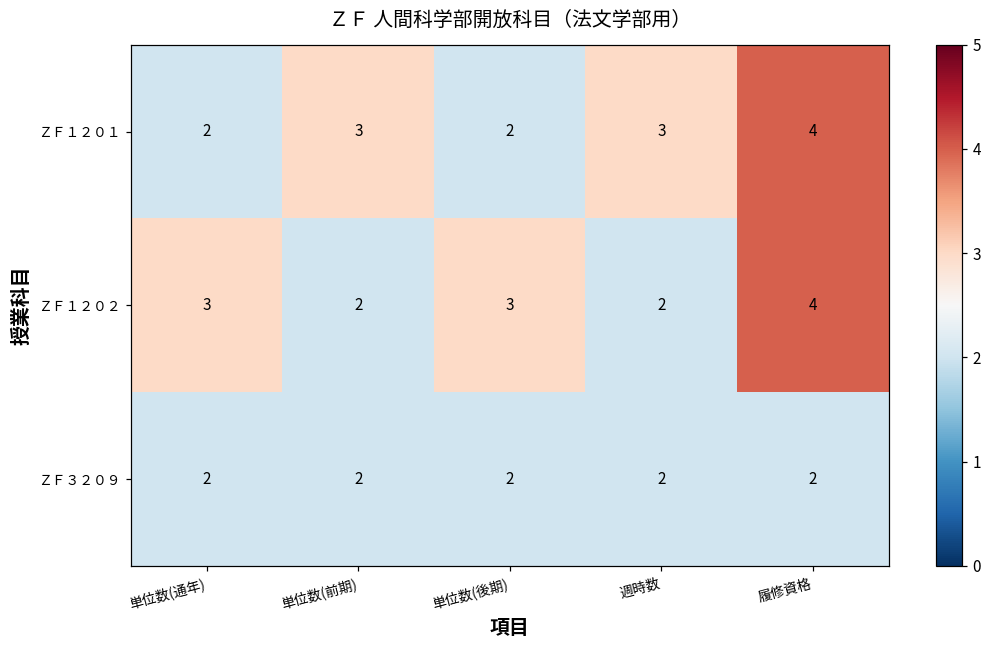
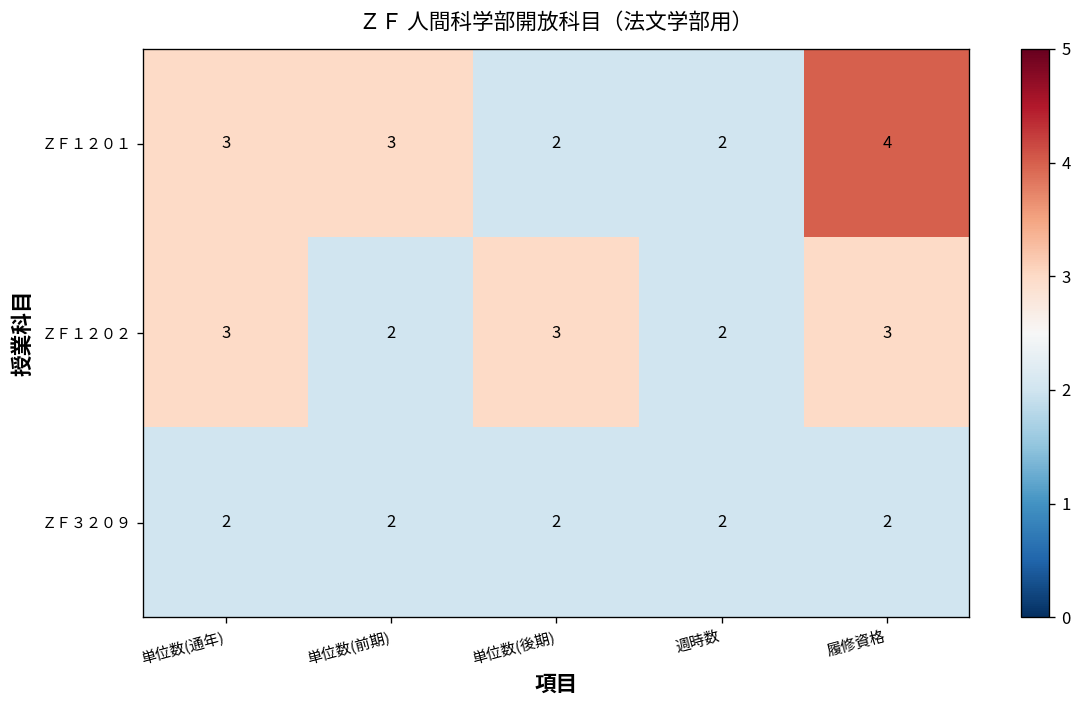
ＺＦ１２０１, 単位数(通年): 2 -> 3
ＺＦ１２０１, 週時数: 3 -> 2
ＺＦ１２０２, 履修資格: 4 -> 3
